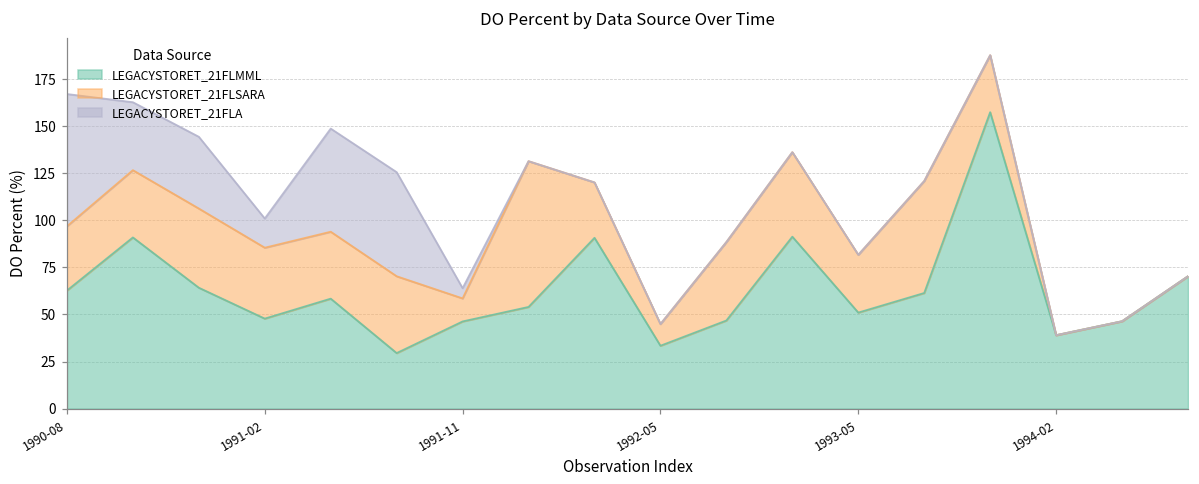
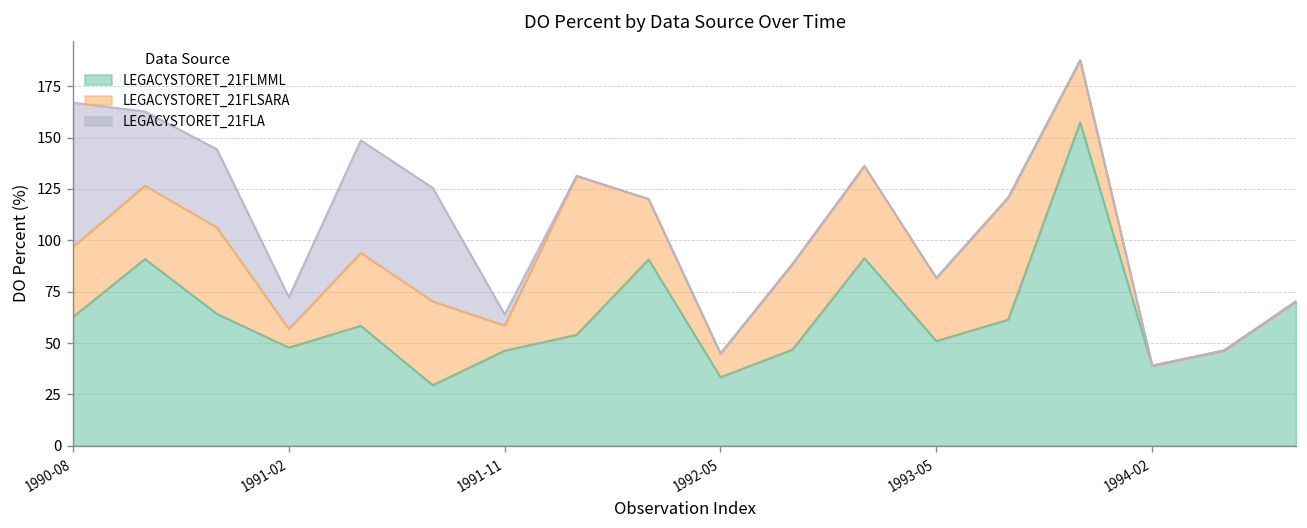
LEGACYSTORET_21FLSARA, 1991-02: 38 -> 9
